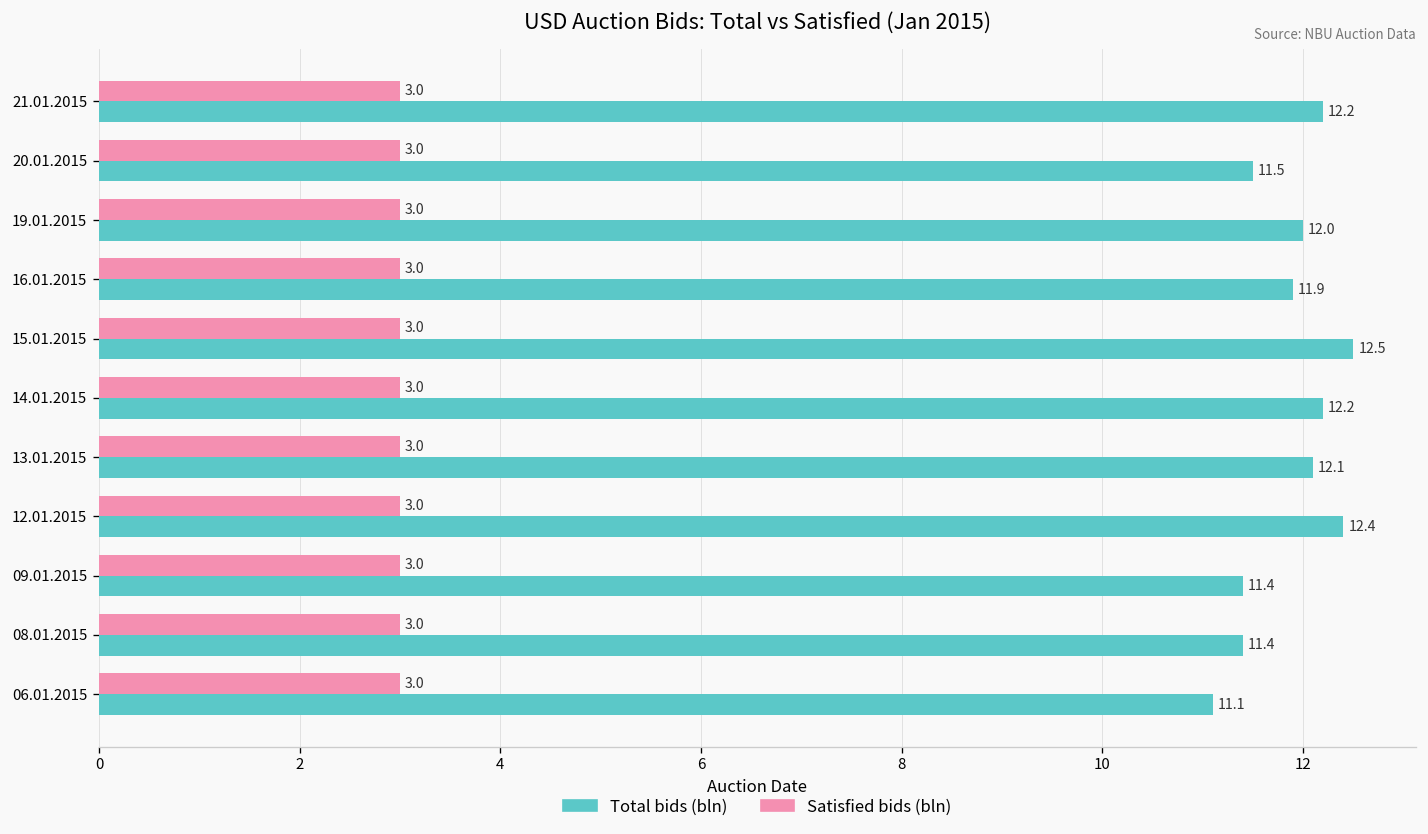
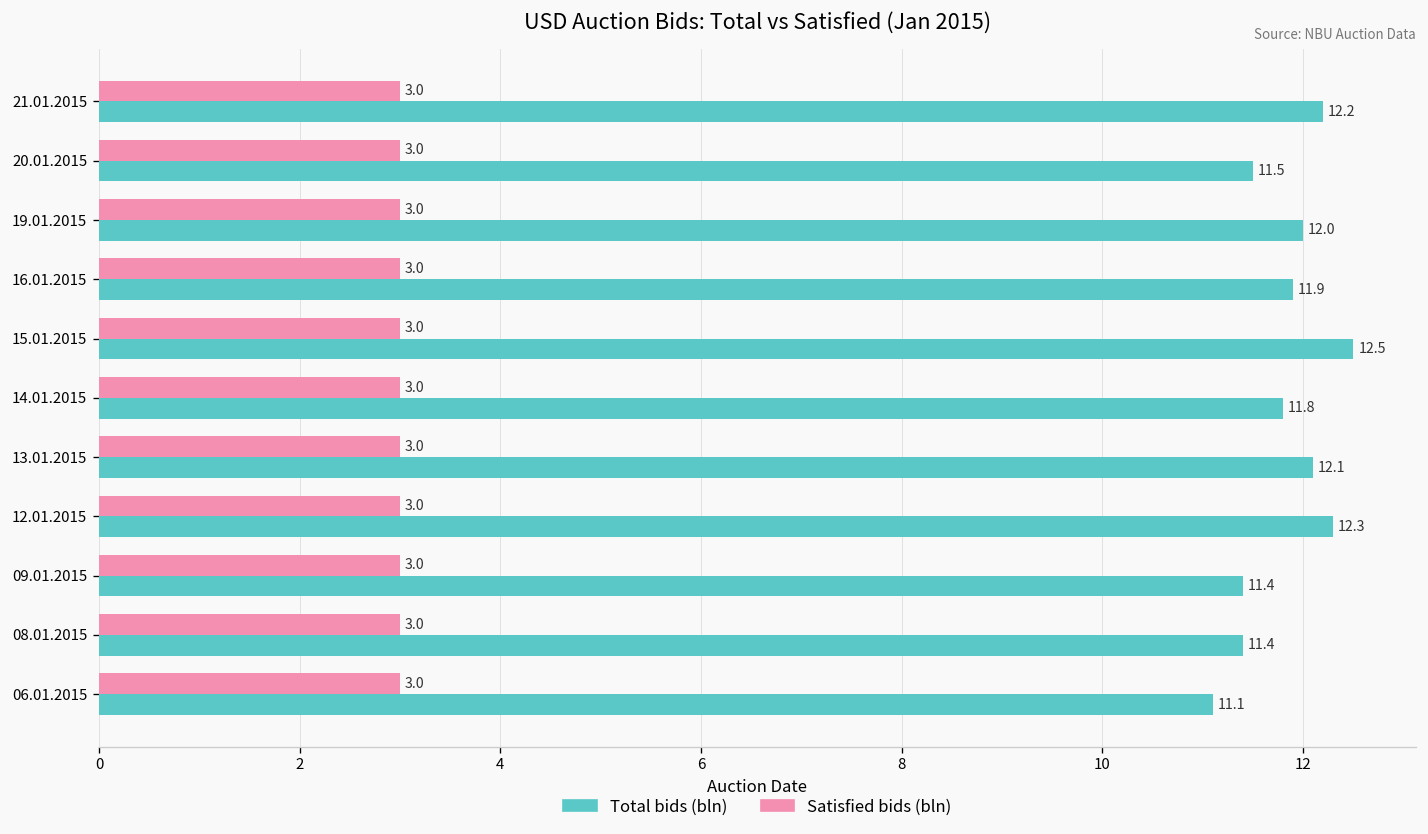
Total bids (bln), 14.01.2015: 12.2 -> 11.8
Total bids (bln), 12.01.2015: 12.4 -> 12.3
